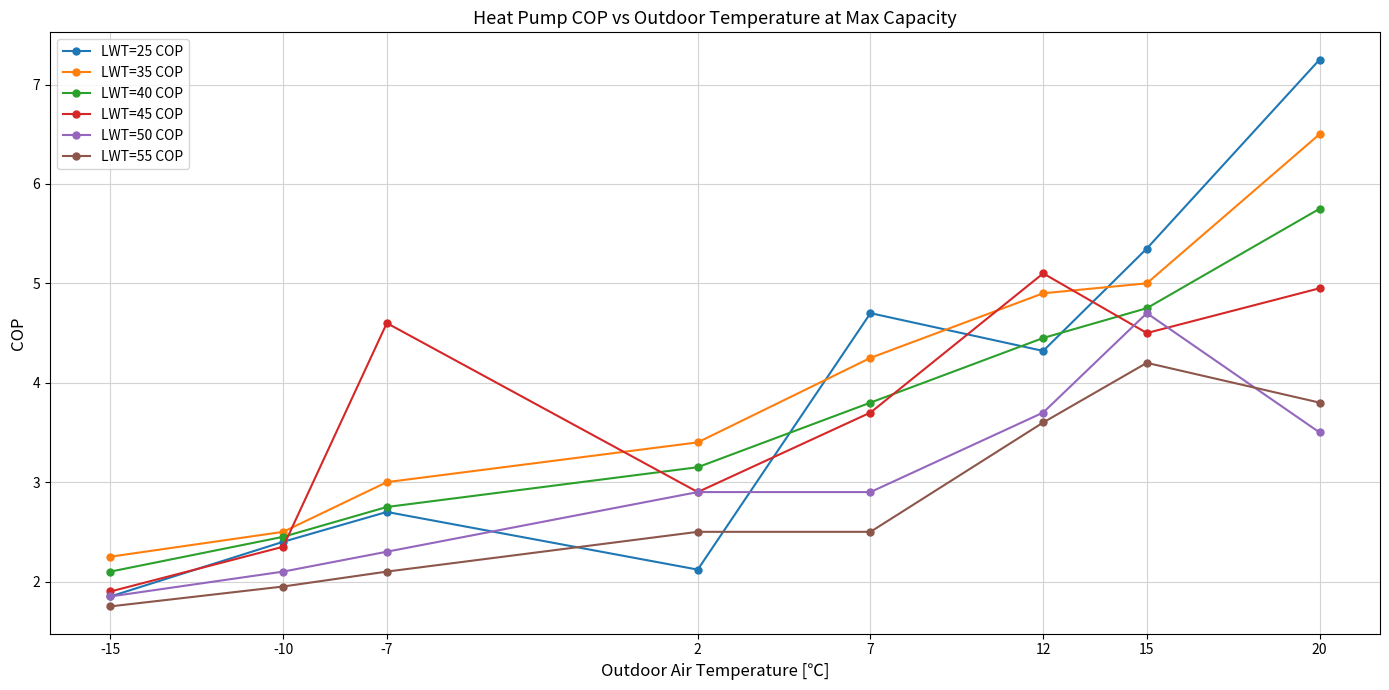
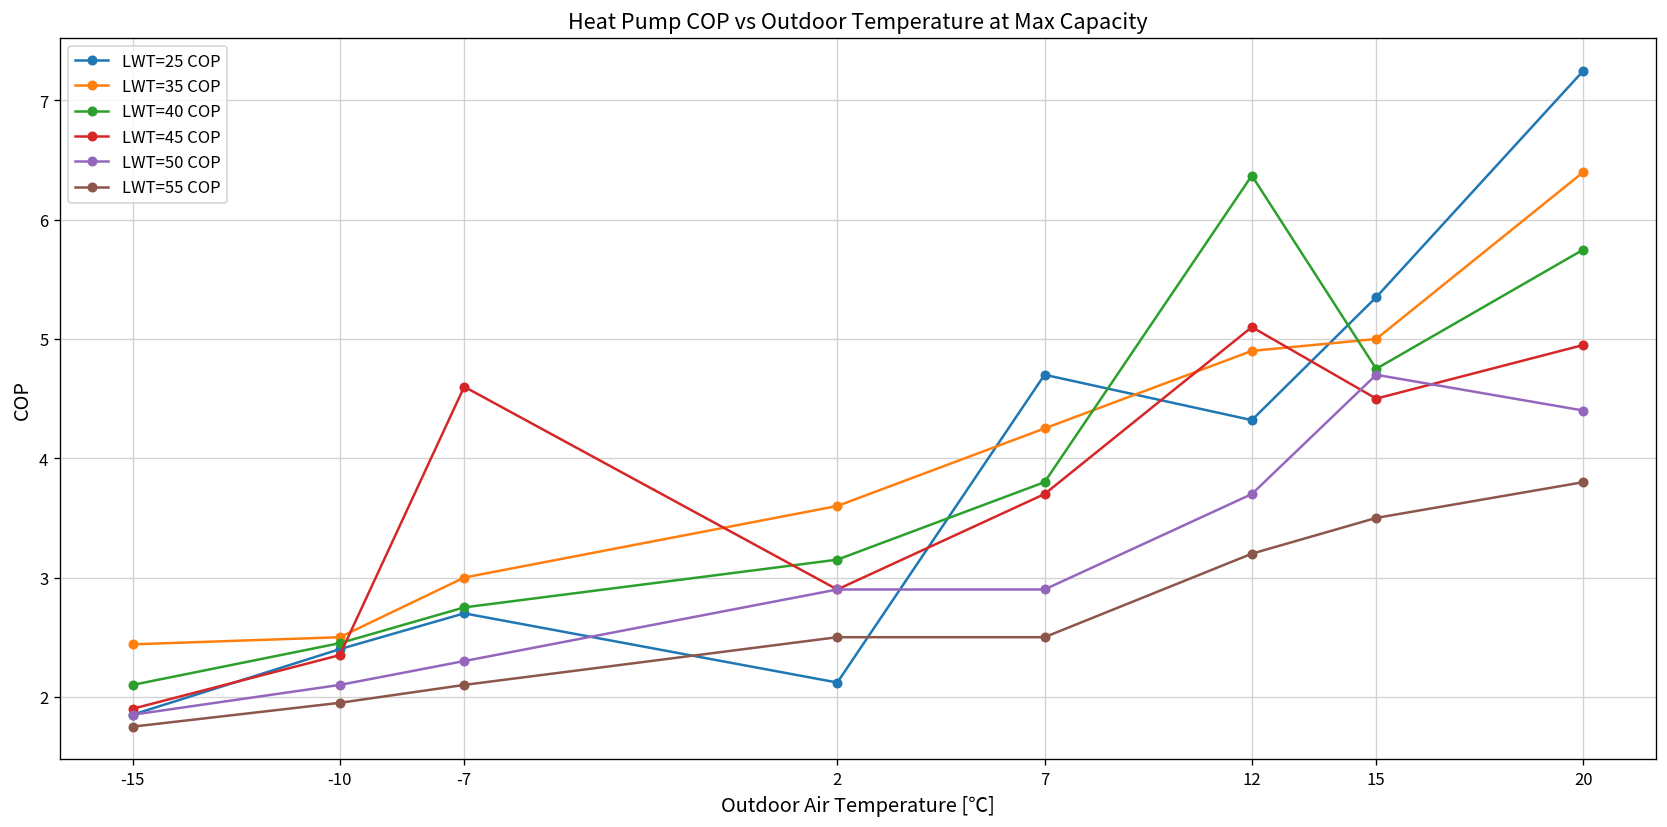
LWT=35 COP, -15: 2.3 -> 2.4
LWT=35 COP, 2: 3.4 -> 3.6
LWT=40 COP, 12: 4.5 -> 6.4
LWT=55 COP, 12: 3.6 -> 3.2
LWT=55 COP, 15: 4.2 -> 3.5
LWT=35 COP, 20: 6.5 -> 6.4
LWT=50 COP, 20: 3.5 -> 4.4
